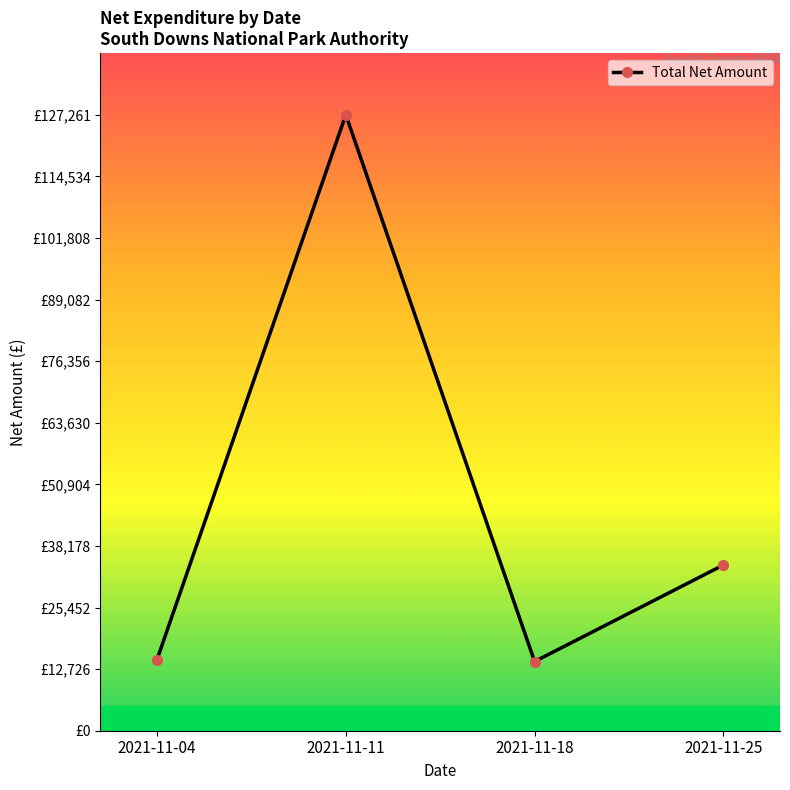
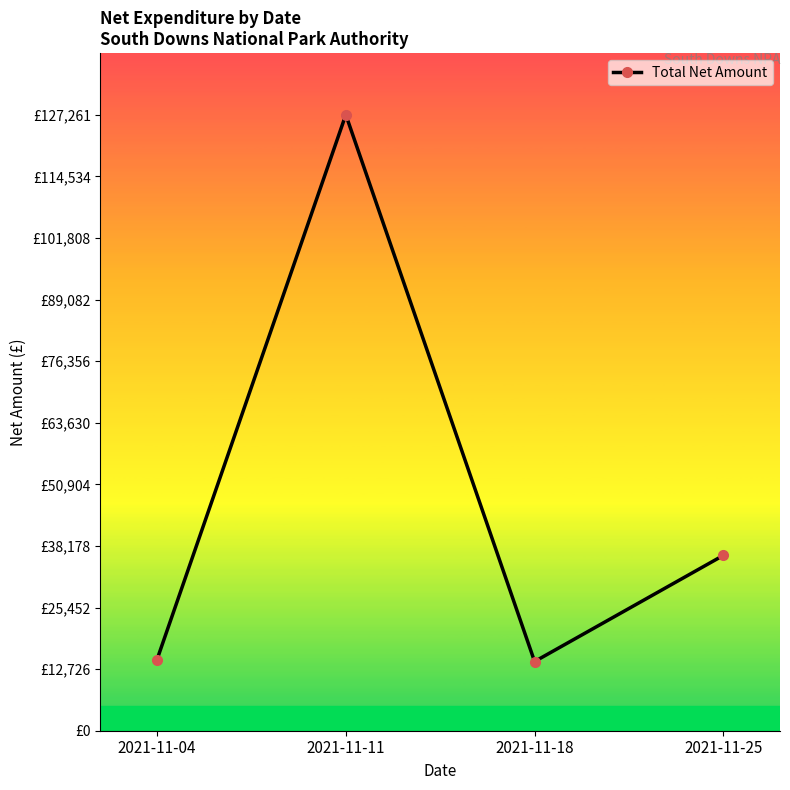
2021-11-25: £34,000 -> £36,000
